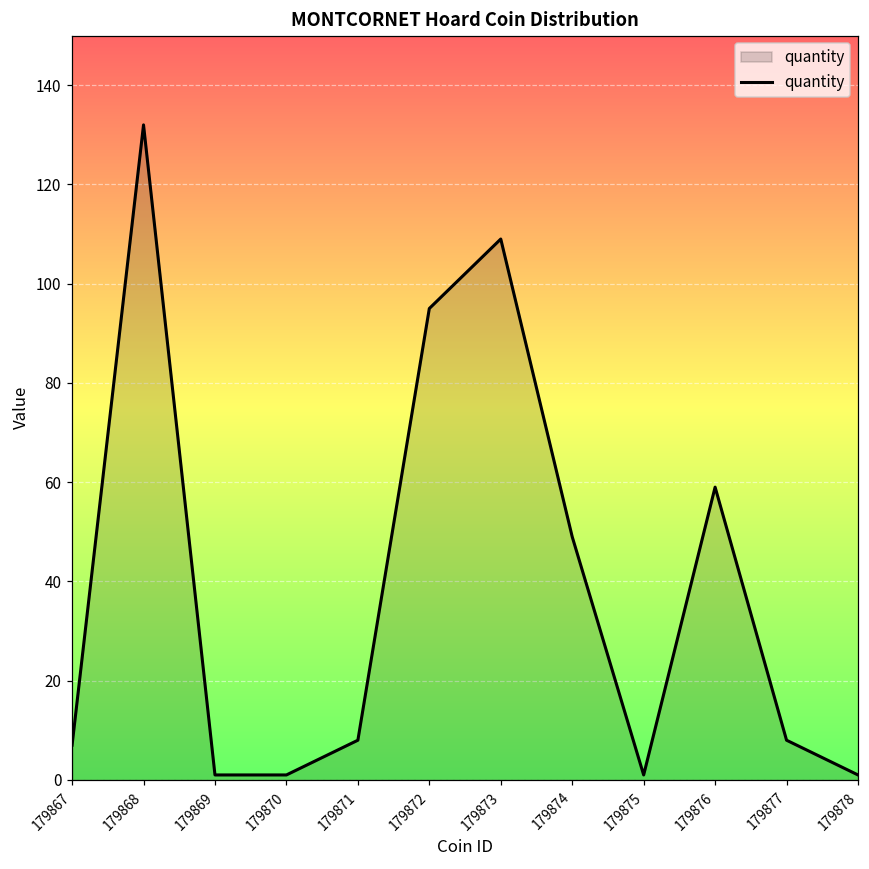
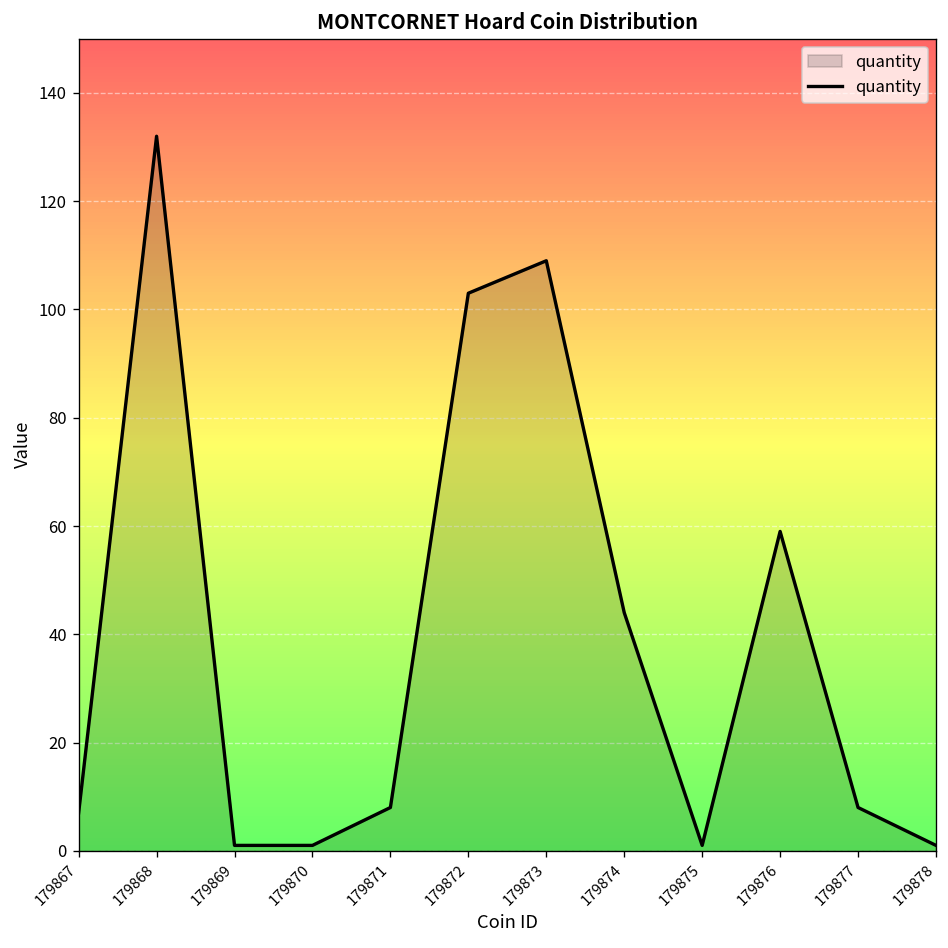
179872: 95 -> 103
179874: 49 -> 44
